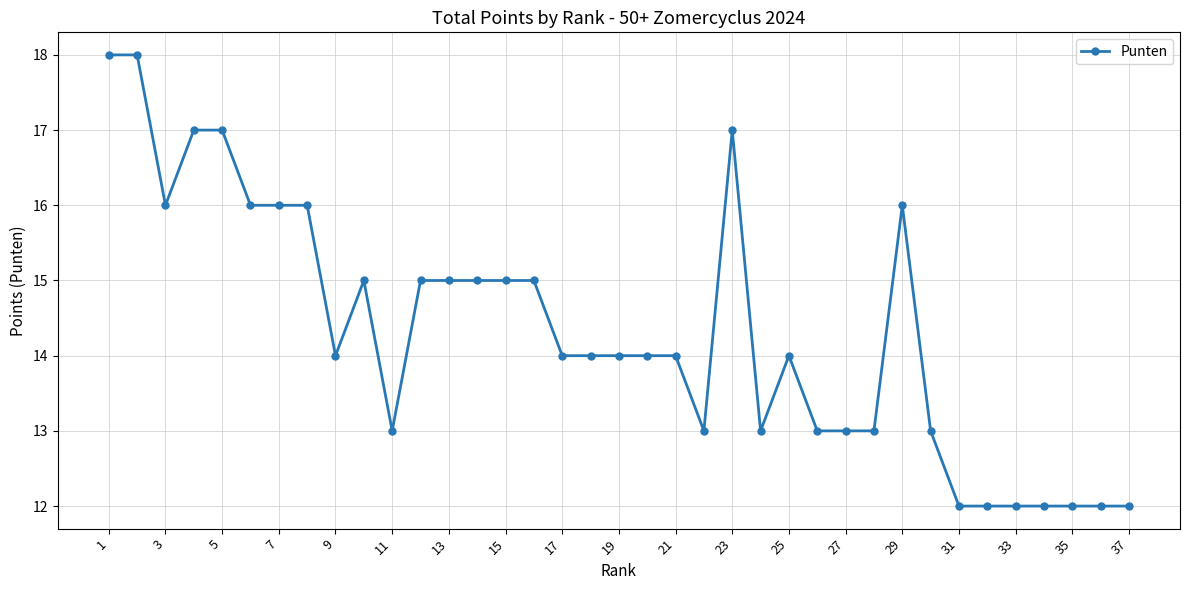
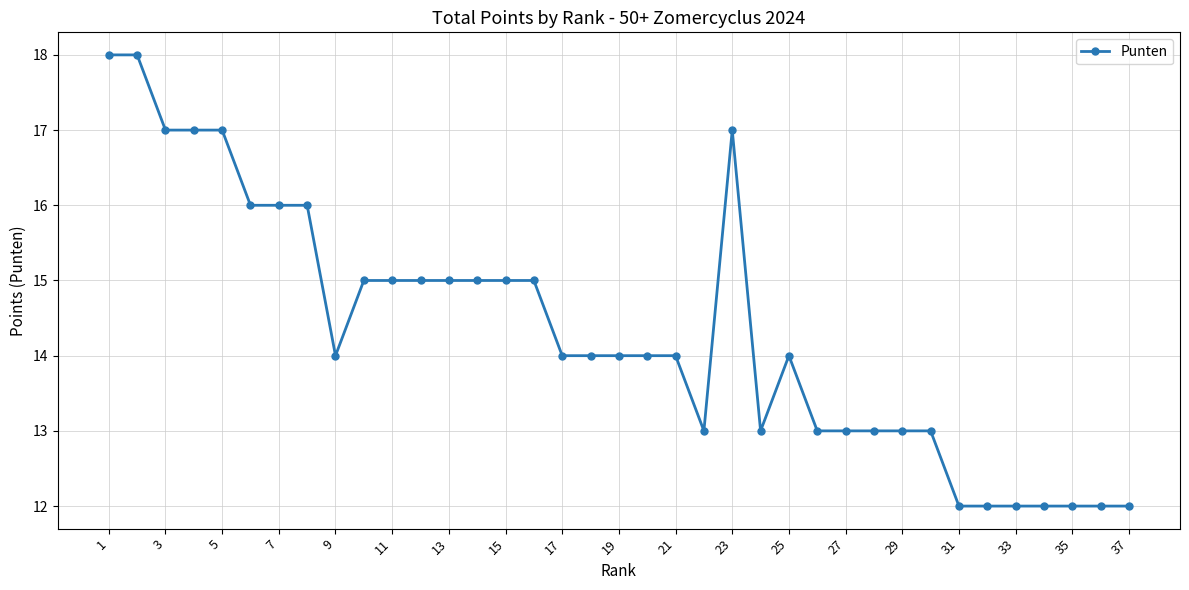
3: 16 -> 17
11: 13 -> 15
29: 16 -> 13
